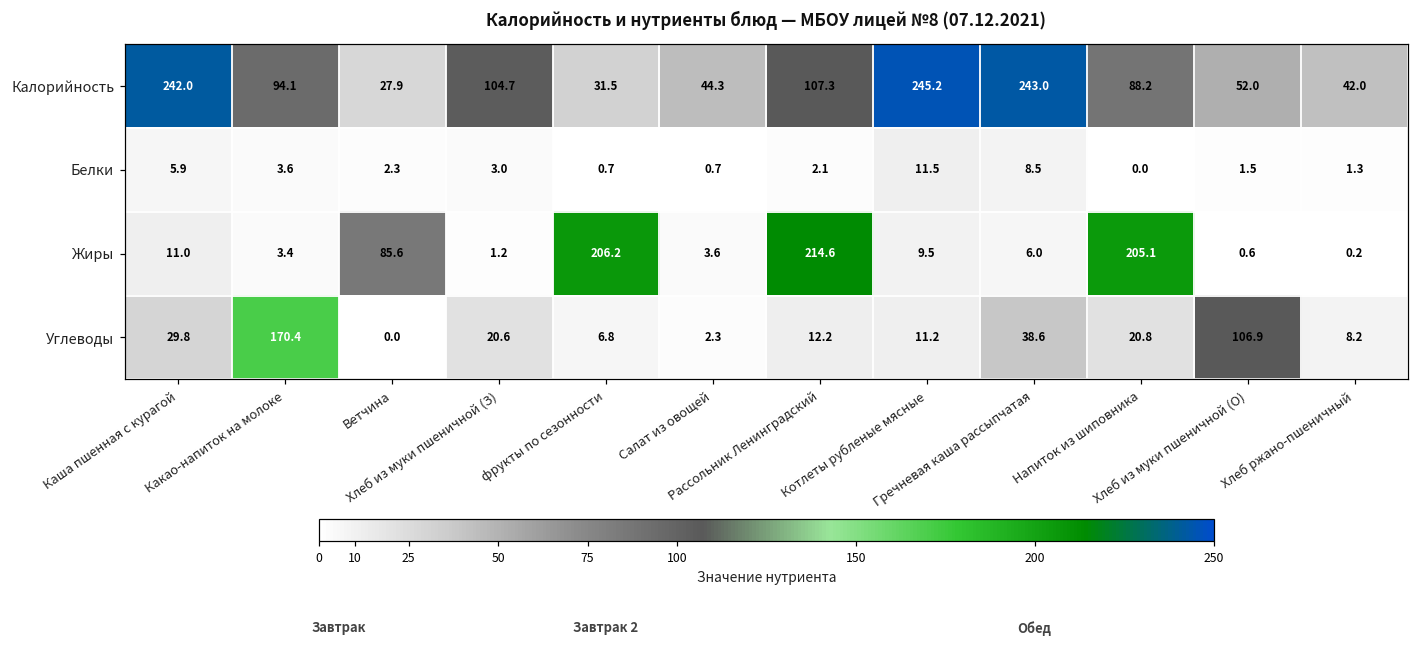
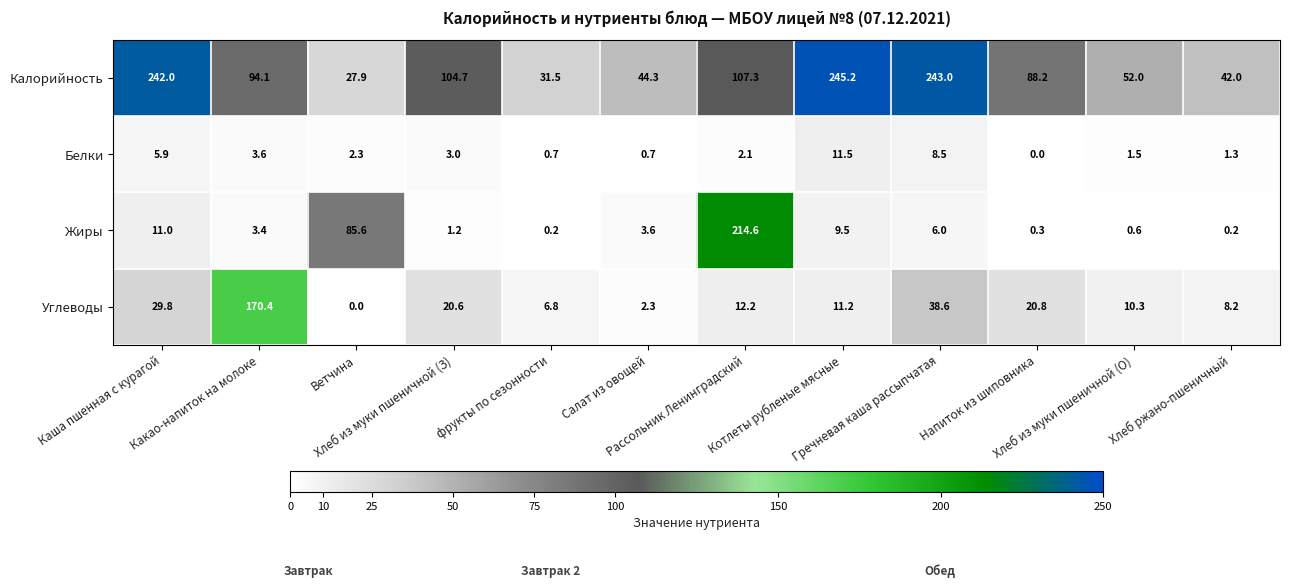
Жиры, фрукты по сезонности: 206.2 -> 0.2
Жиры, Напиток из шиповника: 205.1 -> 0.3
Углеводы, Хлеб из муки пшеничной (О): 106.9 -> 10.3
